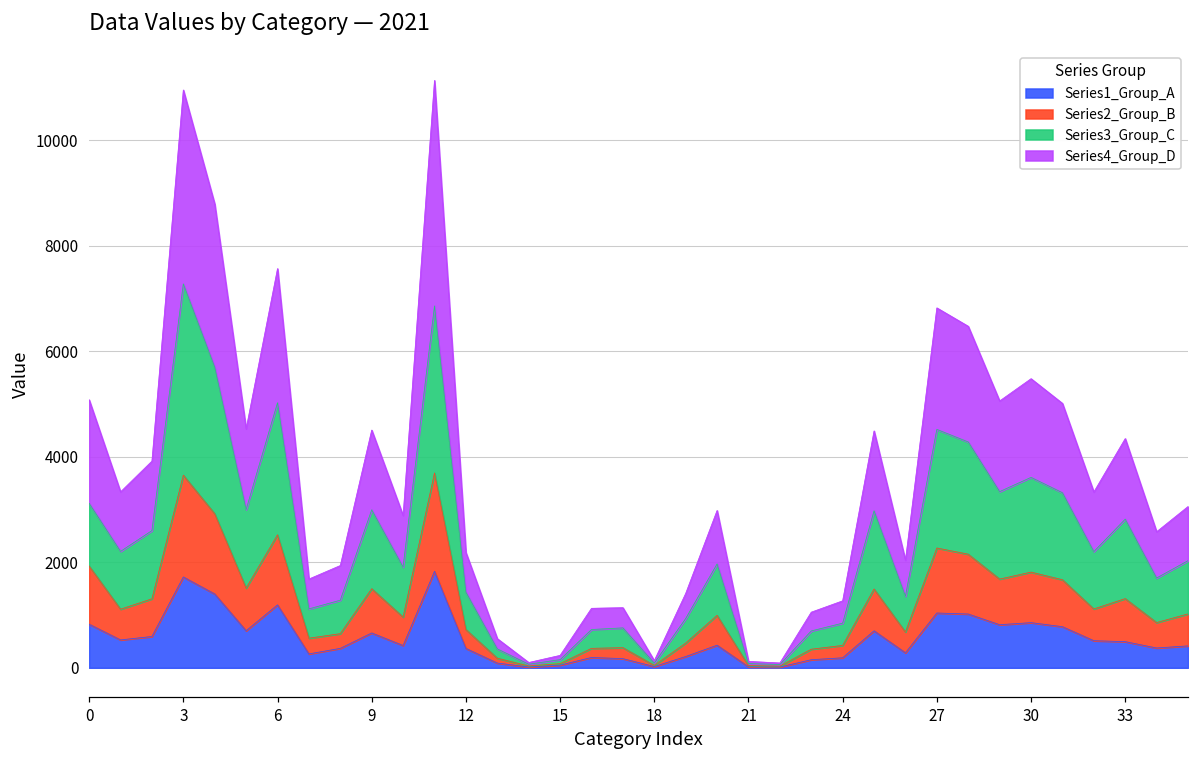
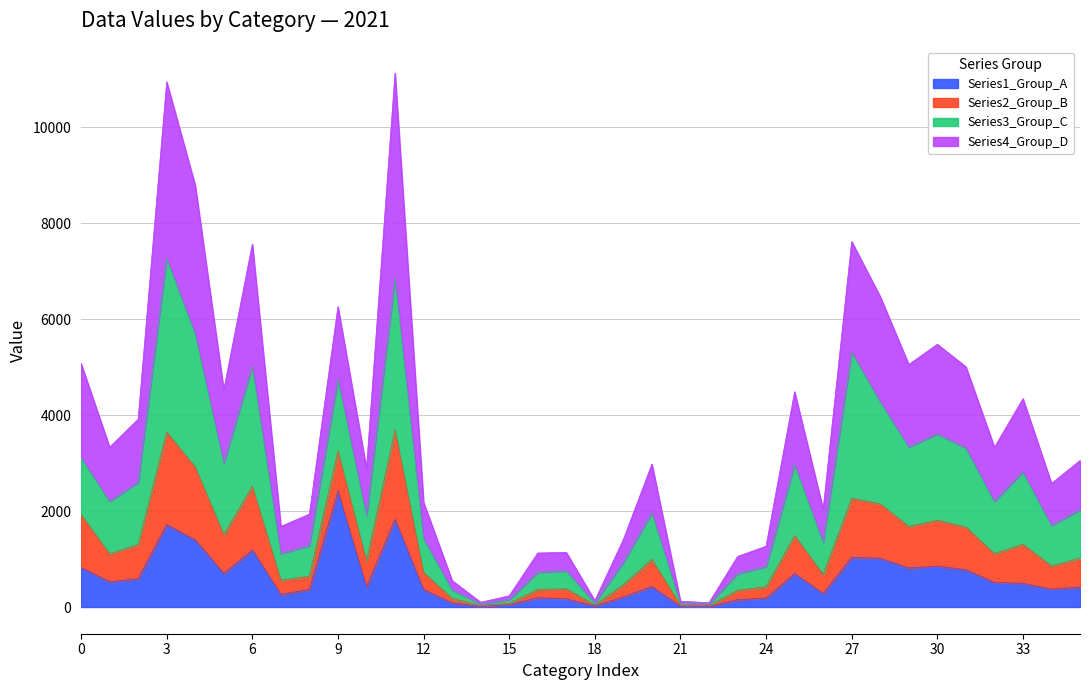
Series1_Group_A, 9: 700 -> 2400
Series3_Group_C, 27: 2200 -> 3000
